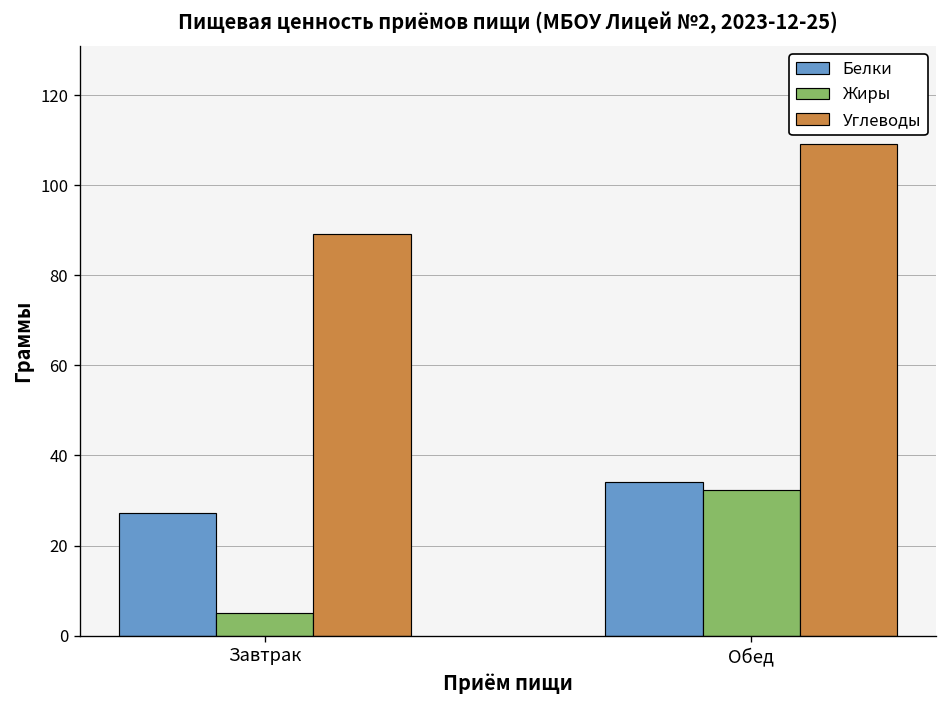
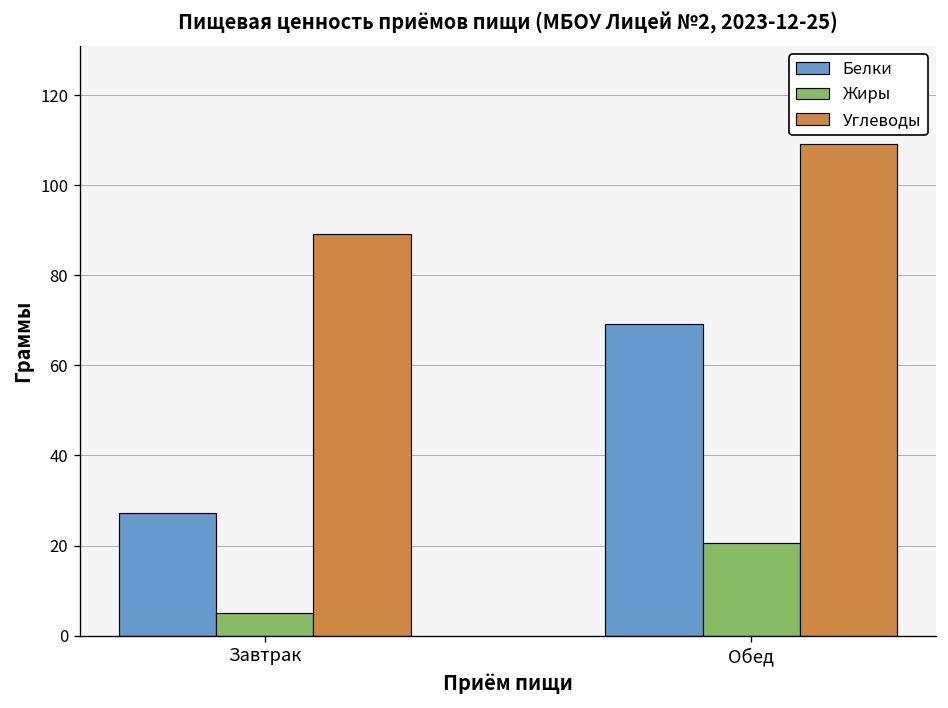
Белки, Обед: 34 -> 69
Жиры, Обед: 32 -> 21
